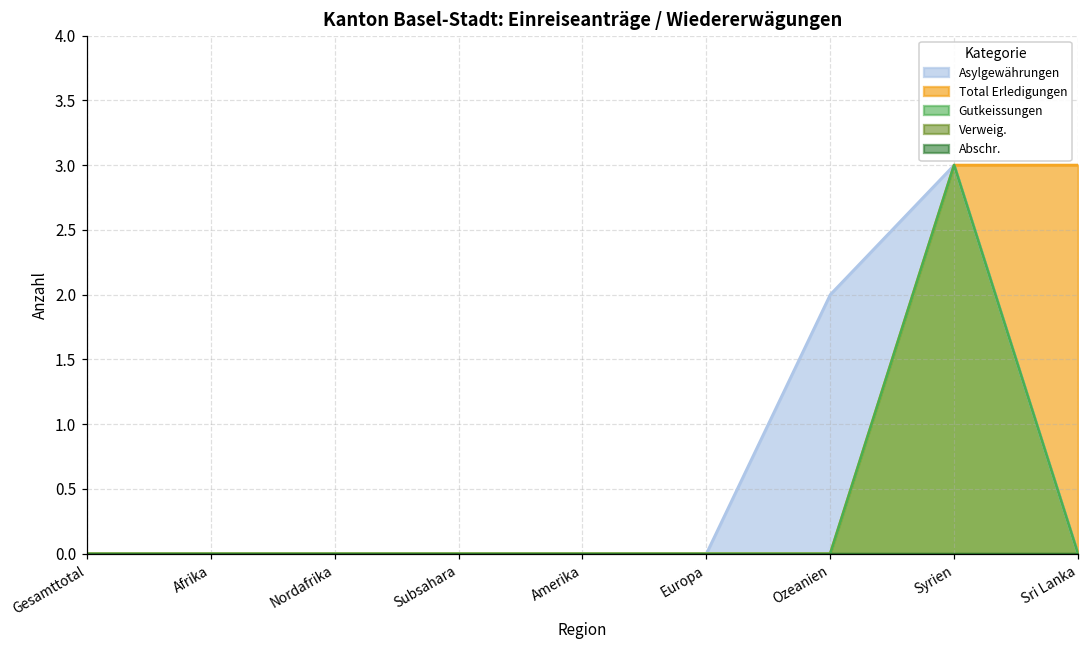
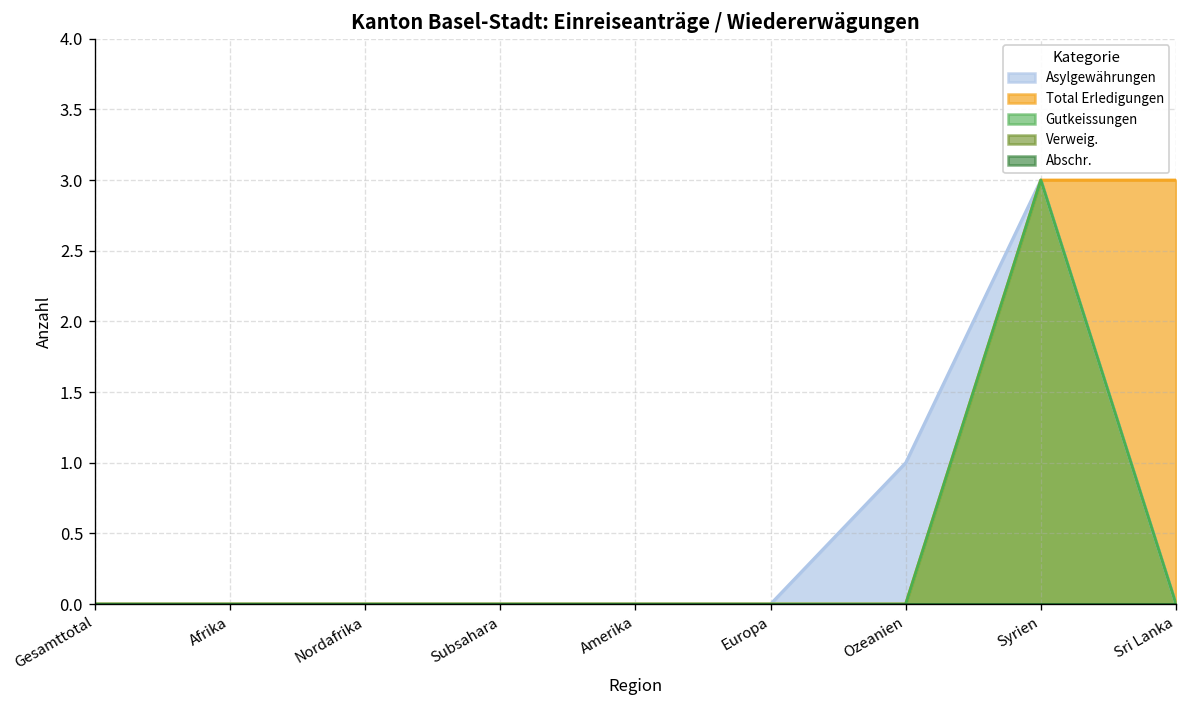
Asylgewährungen, Ozeanien: 2 -> 1
